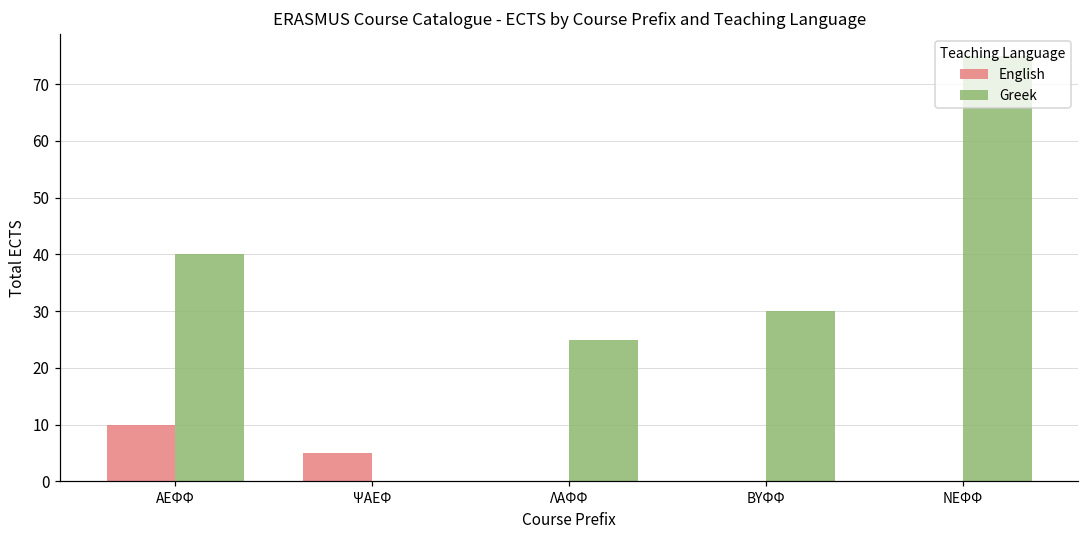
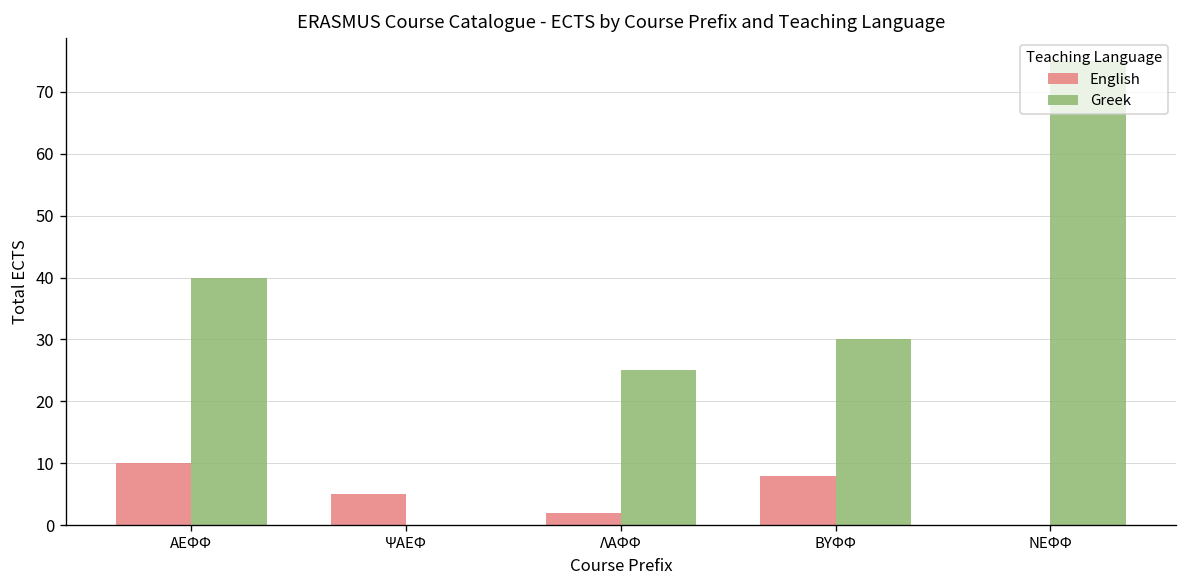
English, ΛΑΦΦ: 0 -> 2
English, ΒΥΦΦ: 0 -> 8
